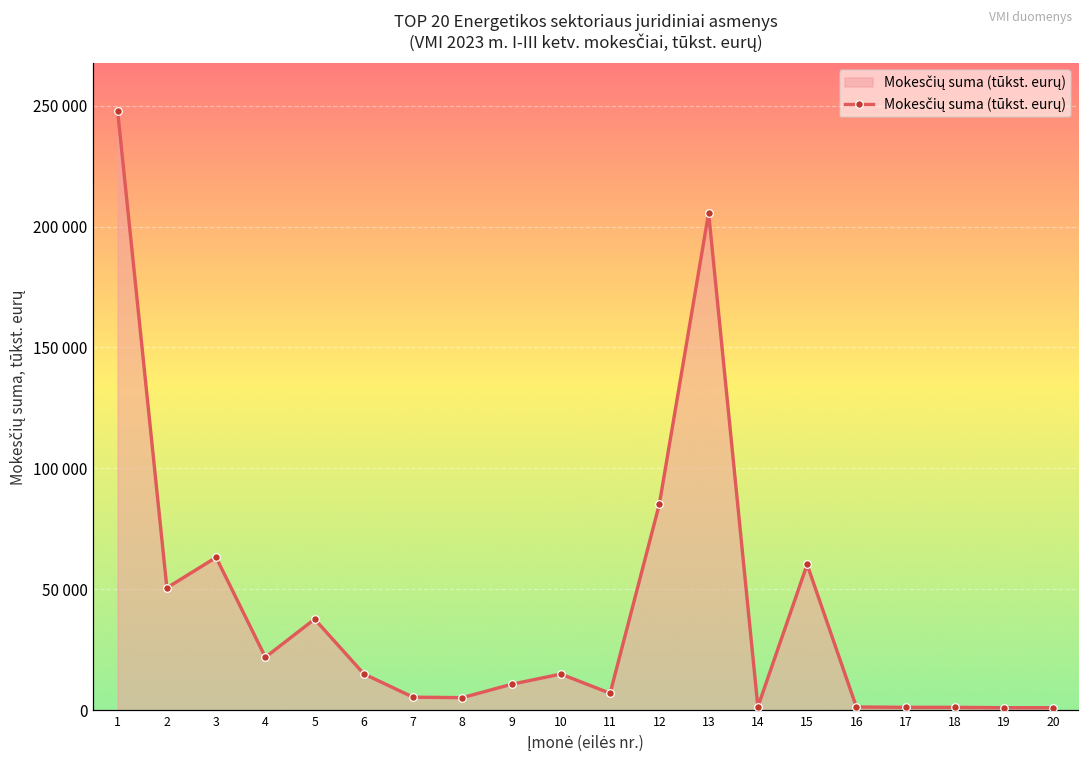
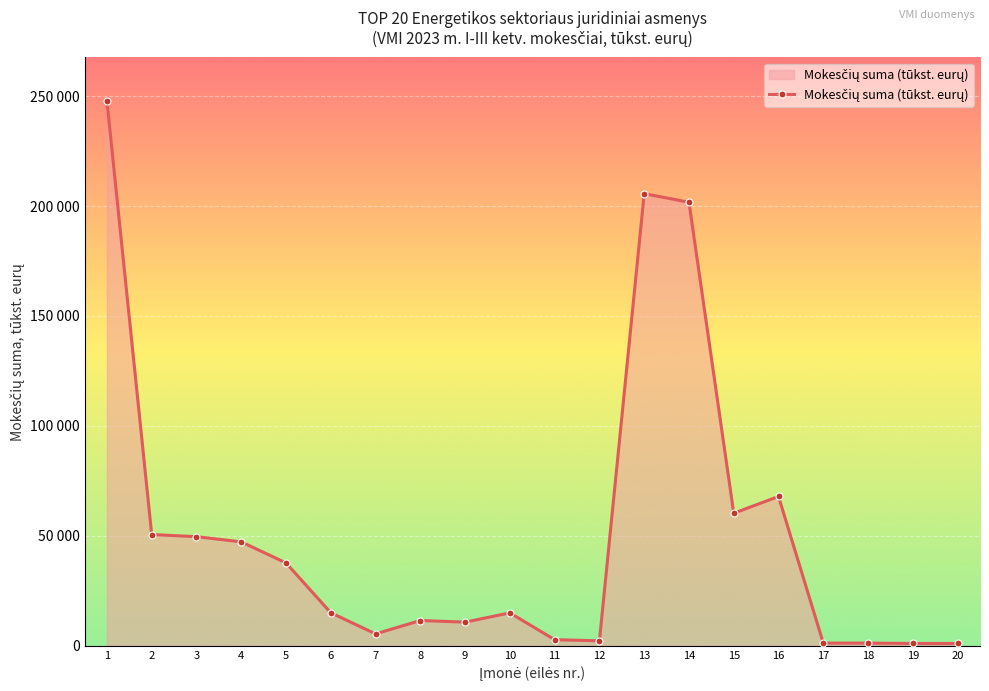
3: 63000 -> 50000
4: 22000 -> 47000
8: 5000 -> 12000
11: 7000 -> 3000
12: 85000 -> 2000
14: 1000 -> 202000
16: 1000 -> 68000
